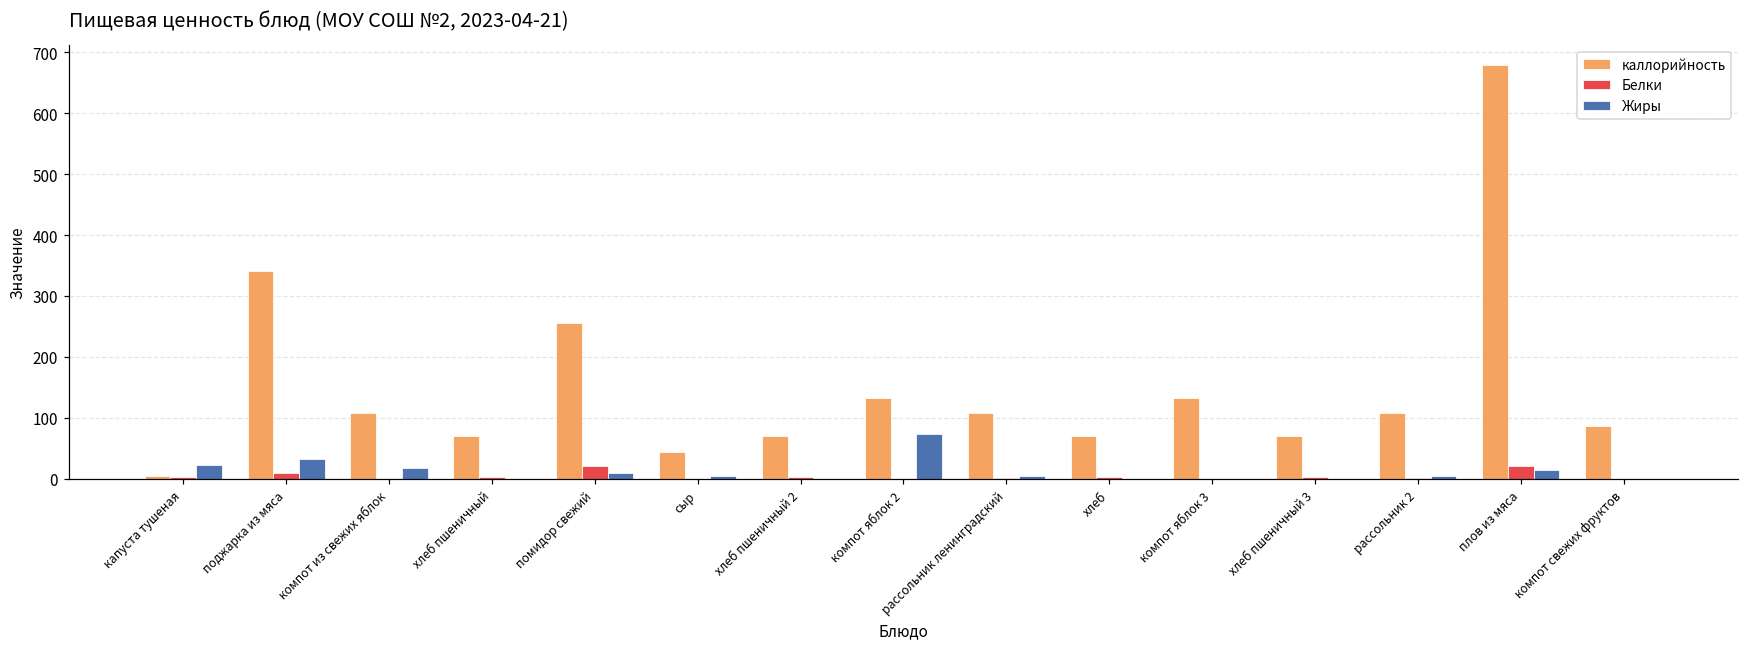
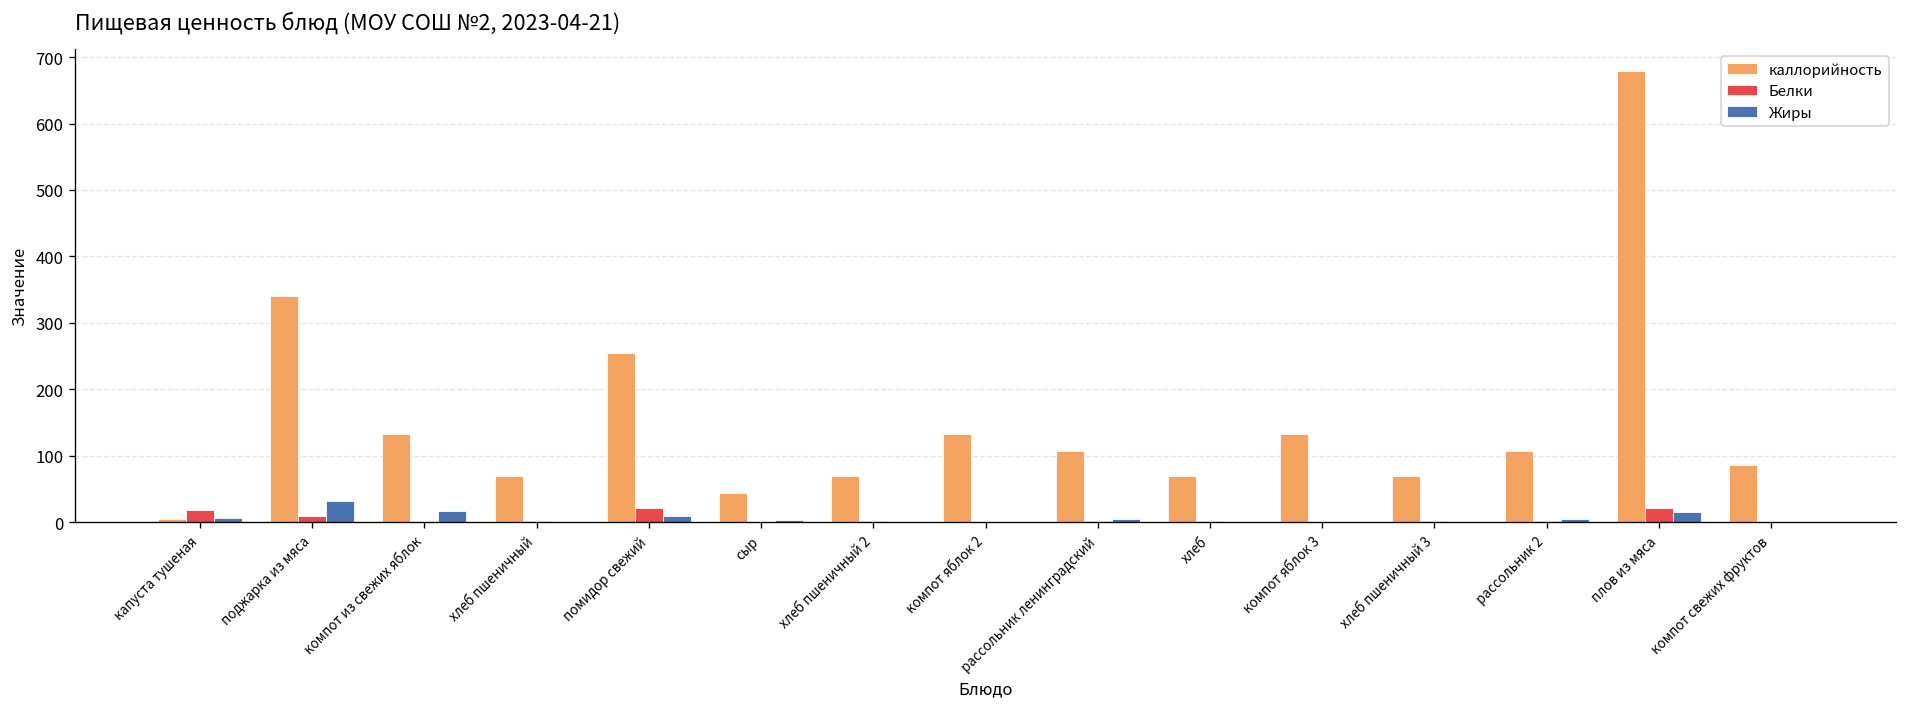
Белки, капуста тушеная: 0 -> 20
Жиры, капуста тушеная: 20 -> 10
каллорийность, компот из свежих яблок: 110 -> 130
Жиры, компот яблок 2: 70 -> 0
